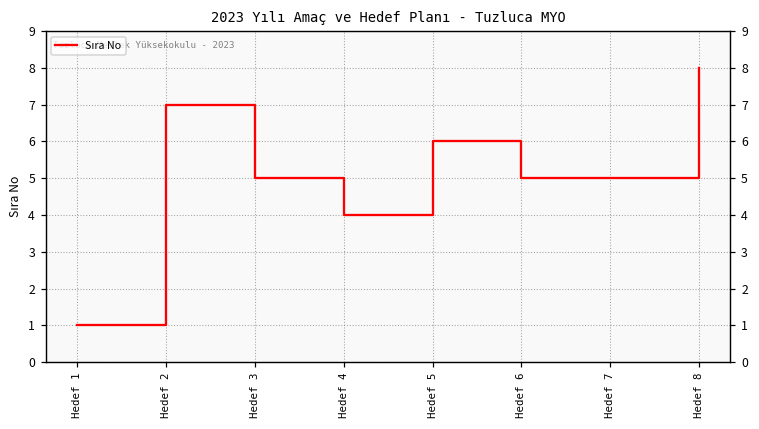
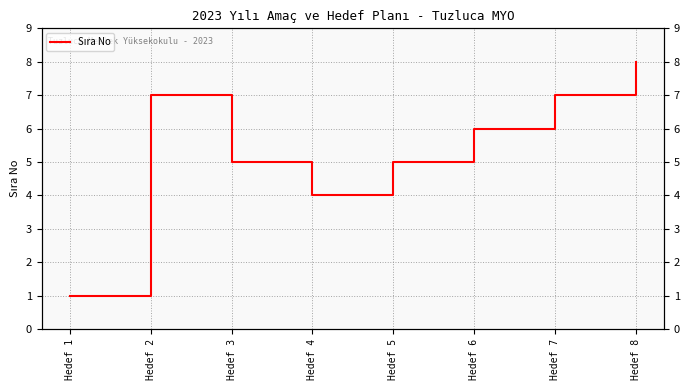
Hedef 5: 6 -> 5
Hedef 6: 5 -> 6
Hedef 7: 5 -> 7
